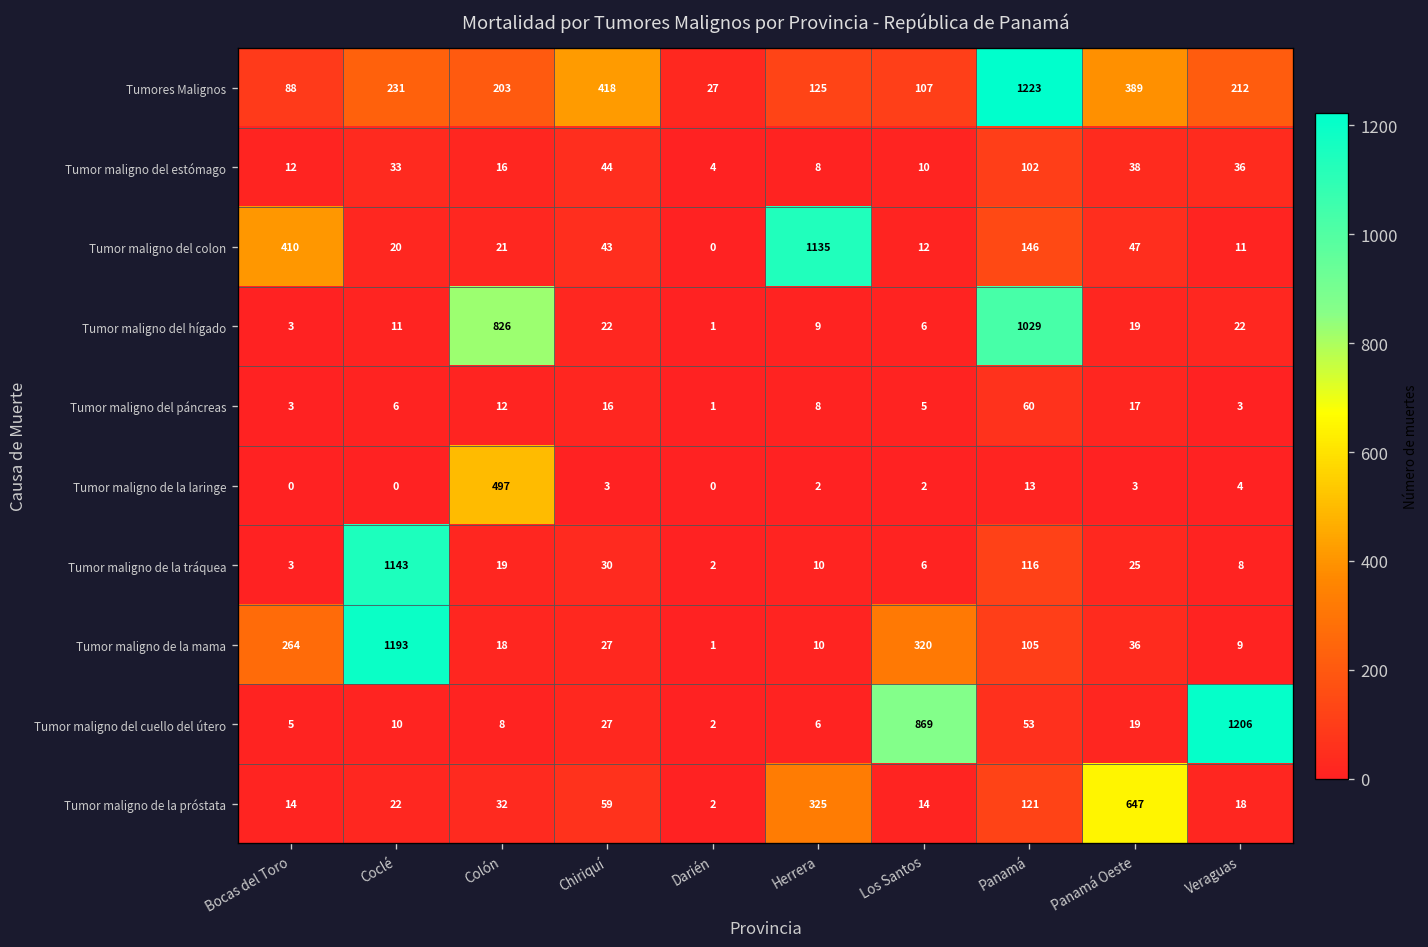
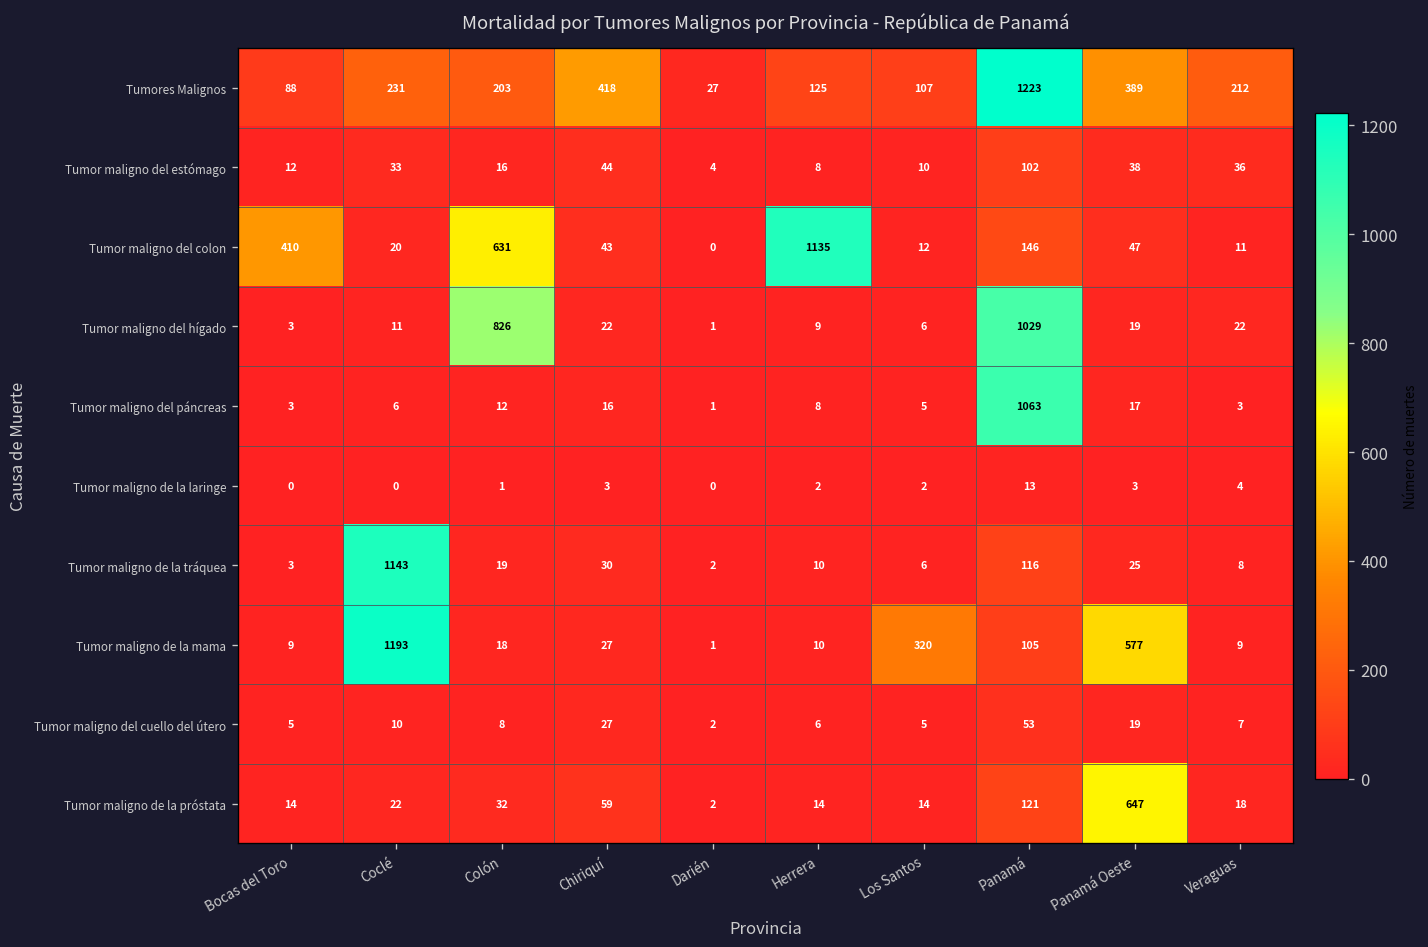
Tumor maligno del colon, Colón: 21 -> 631
Tumor maligno del páncreas, Panamá: 60 -> 1063
Tumor maligno de la laringe, Colón: 497 -> 1
Tumor maligno de la mama, Bocas del Toro: 264 -> 9
Tumor maligno de la mama, Panamá Oeste: 36 -> 577
Tumor maligno del cuello del útero, Los Santos: 869 -> 5
Tumor maligno del cuello del útero, Veraguas: 1206 -> 7
Tumor maligno de la próstata, Herrera: 325 -> 14
